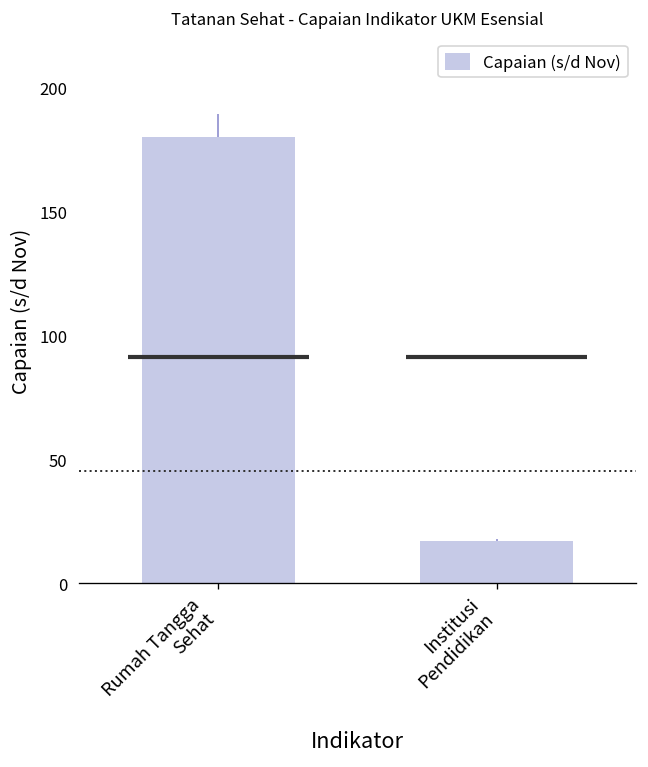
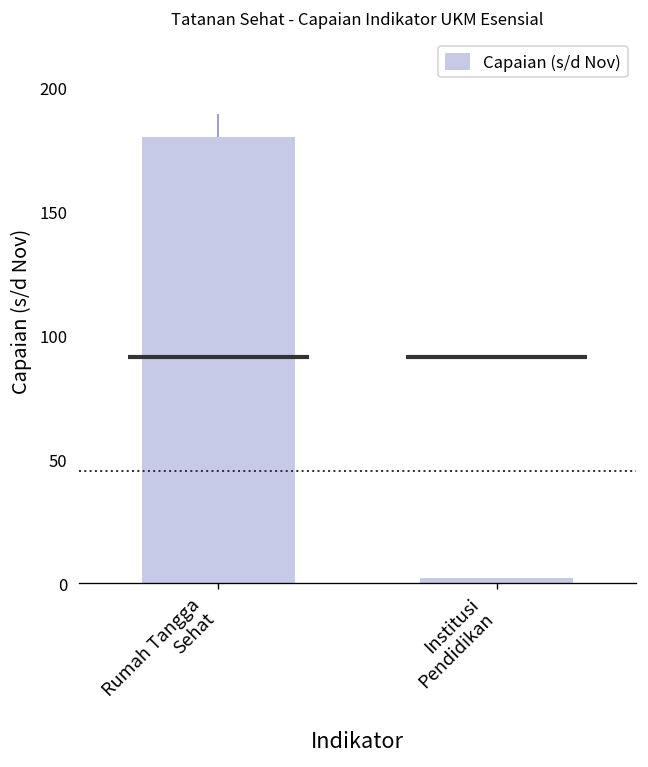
Institusi Pendidikan: 17 -> 2
